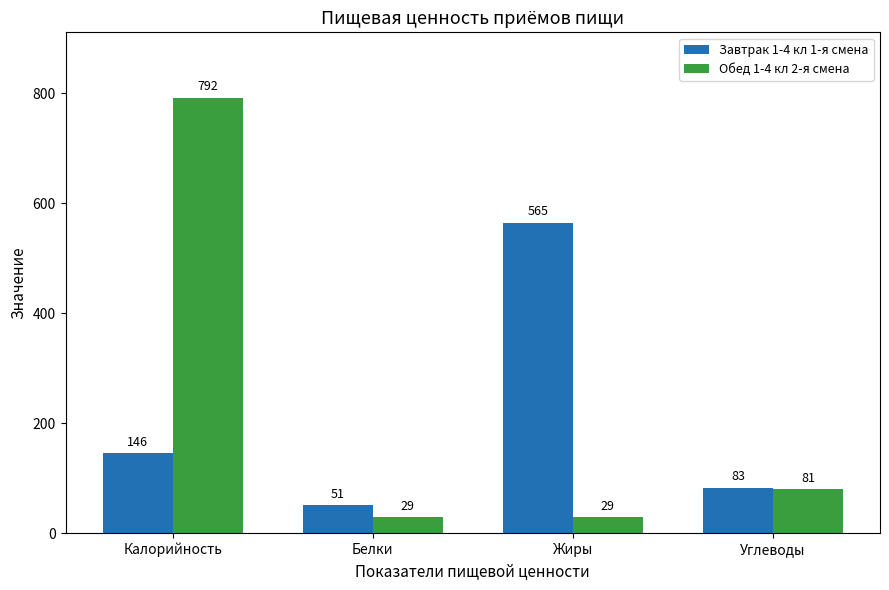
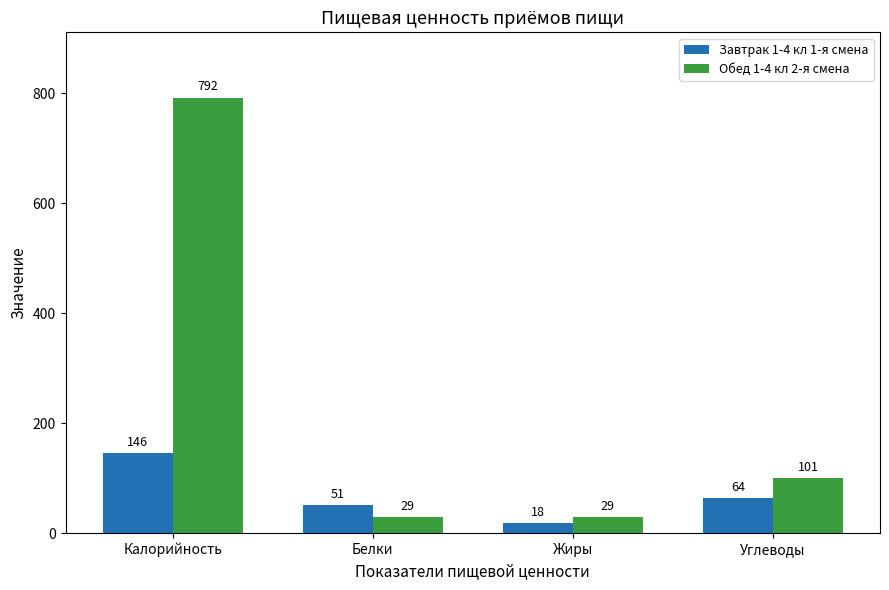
Завтрак 1-4 кл 1-я смена, Жиры: 565 -> 18
Завтрак 1-4 кл 1-я смена, Углеводы: 83 -> 64
Обед 1-4 кл 2-я смена, Углеводы: 81 -> 101
